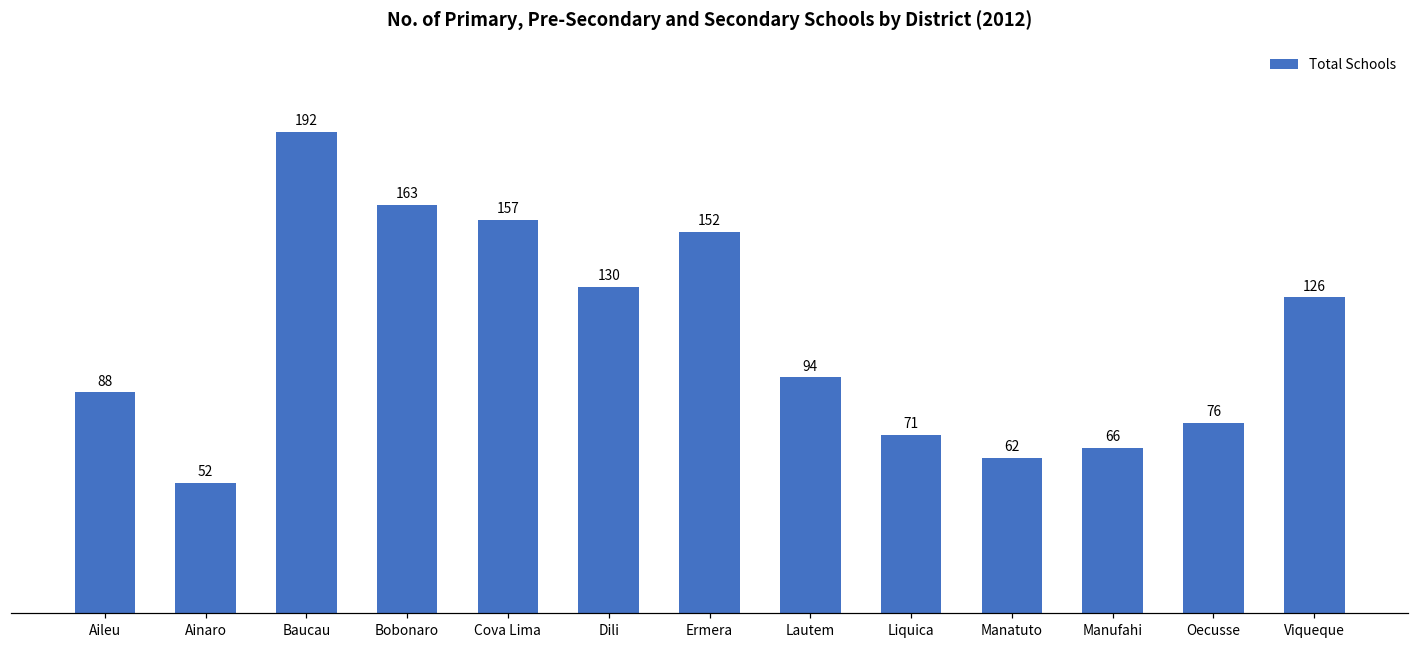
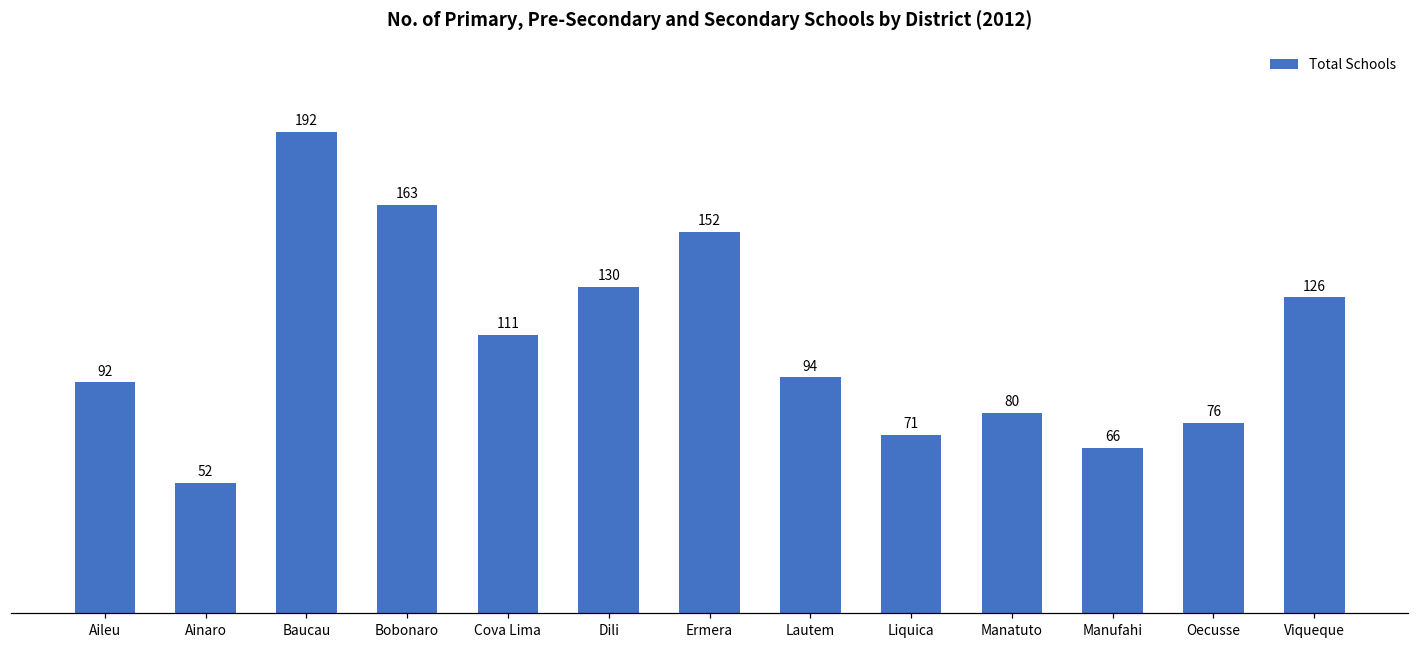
Aileu: 88 -> 92
Cova Lima: 157 -> 111
Manatuto: 62 -> 80
